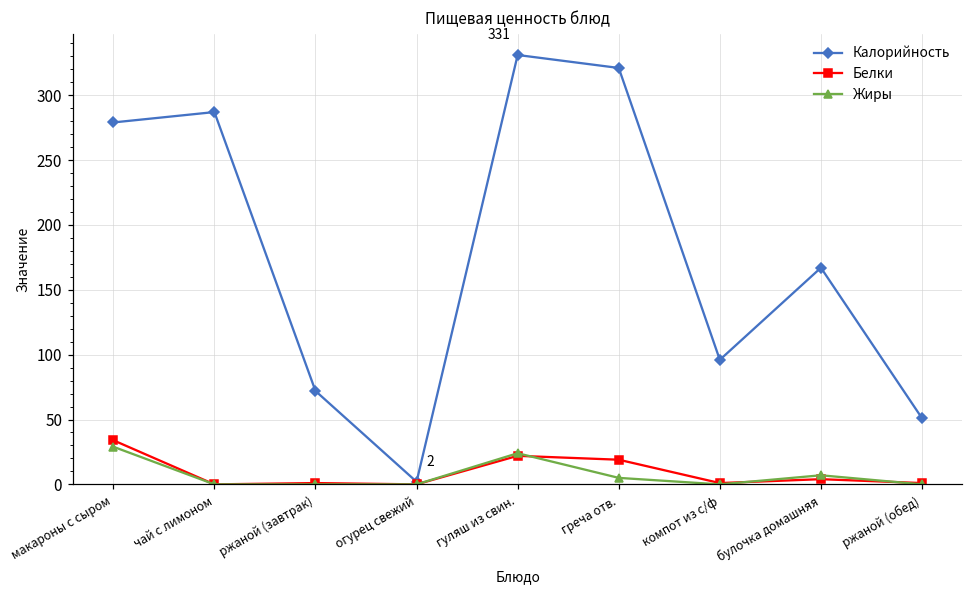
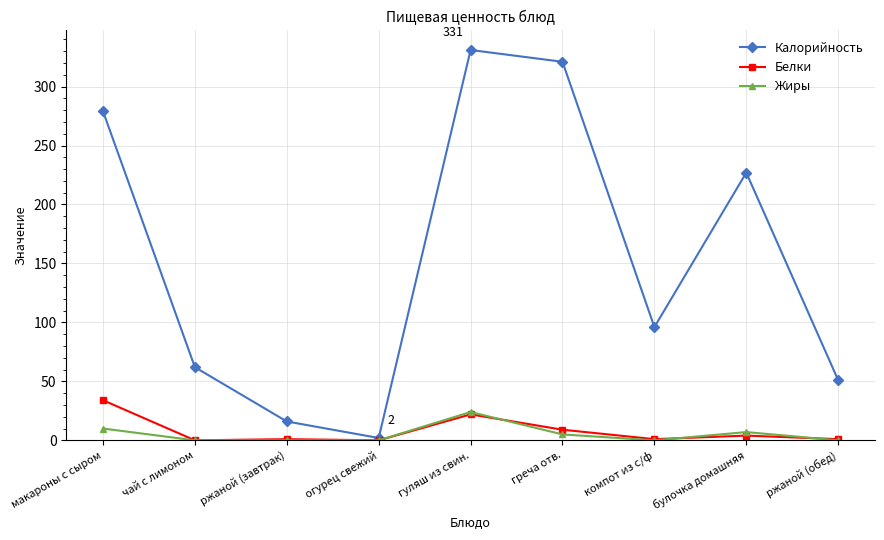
Жиры, макароны с сыром: 29 -> 10
Калорийность, чай с лимоном: 287 -> 62
Калорийность, ржаной (завтрак): 72 -> 16
Белки, греча отв.: 19 -> 9
Калорийность, булочка домашняя: 167 -> 227
